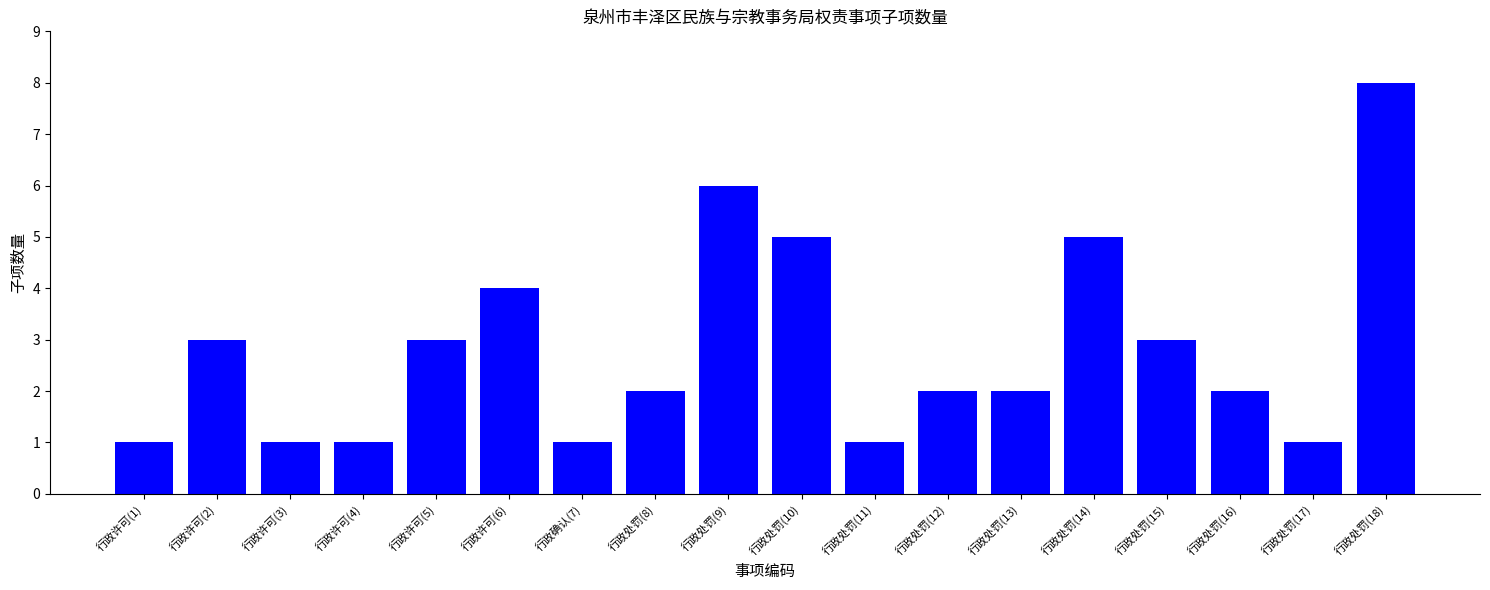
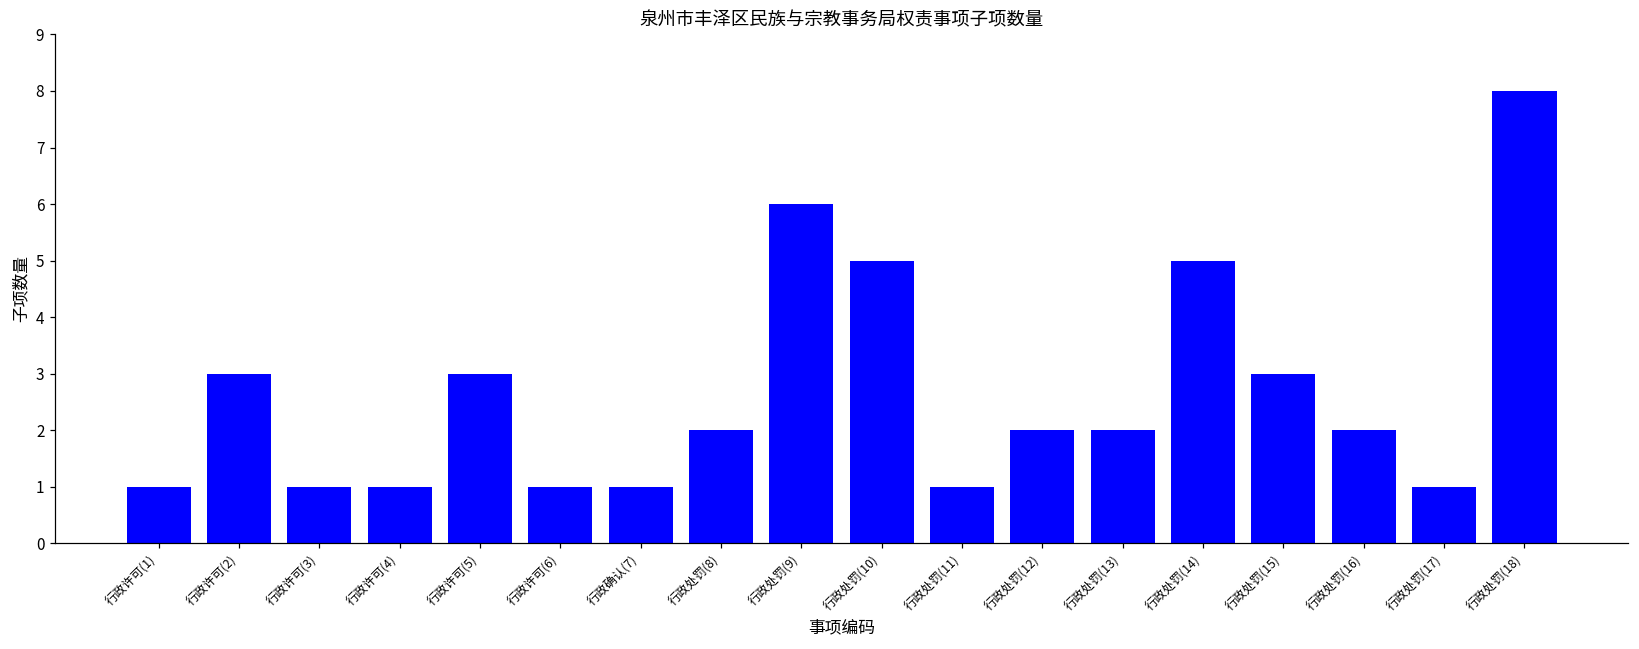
行政许可(6): 4 -> 1
